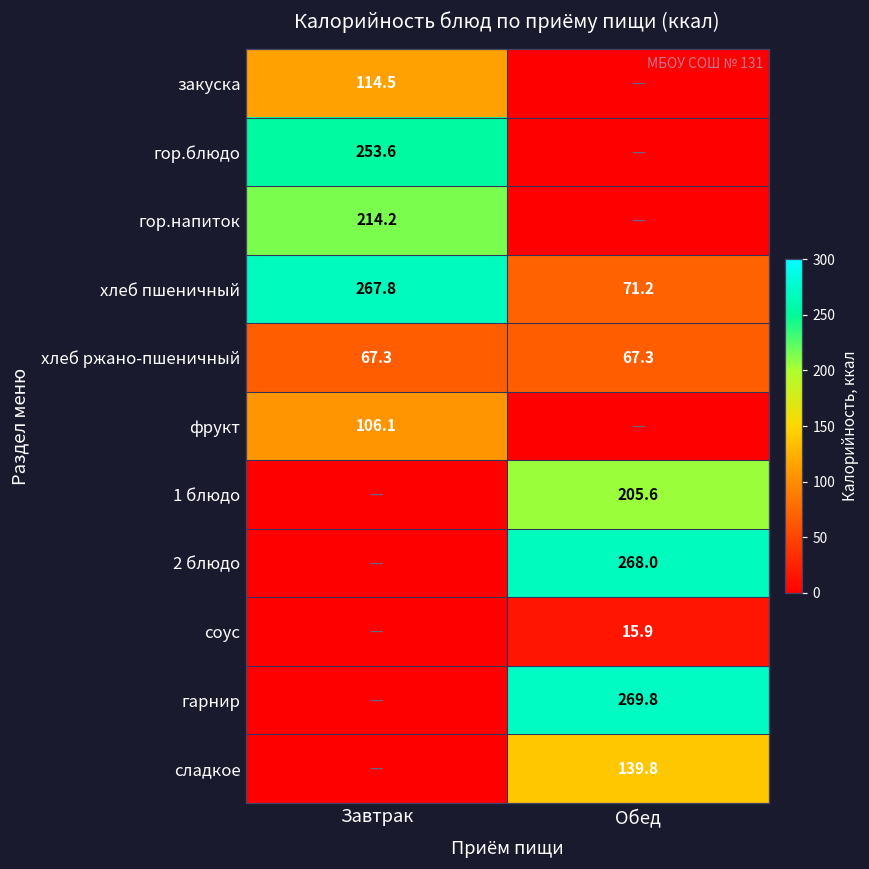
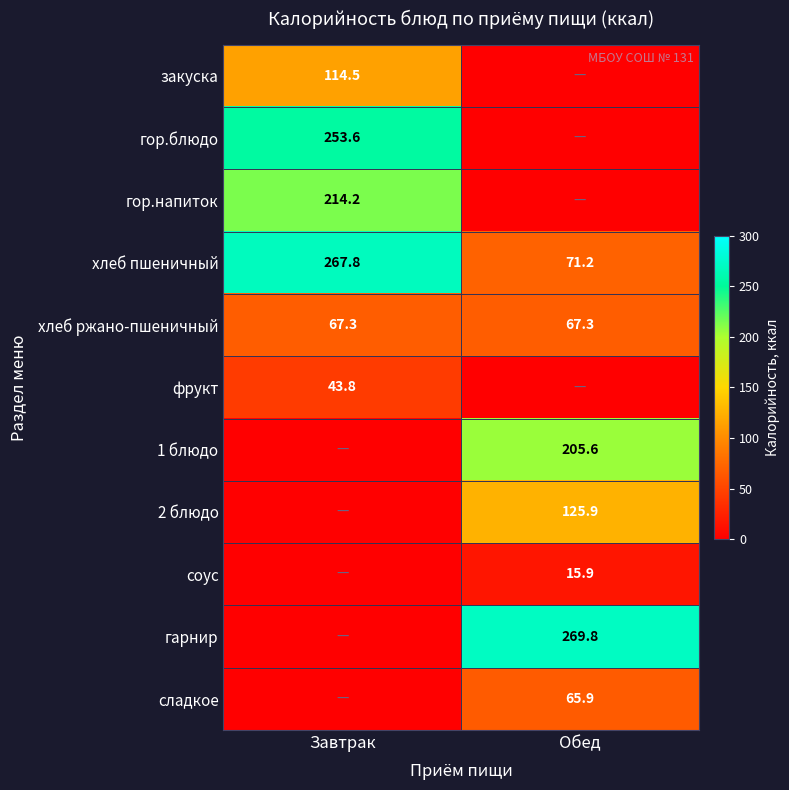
фрукт, Завтрак: 106.1 -> 43.8
2 блюдо, Обед: 268.0 -> 125.9
сладкое, Обед: 139.8 -> 65.9
